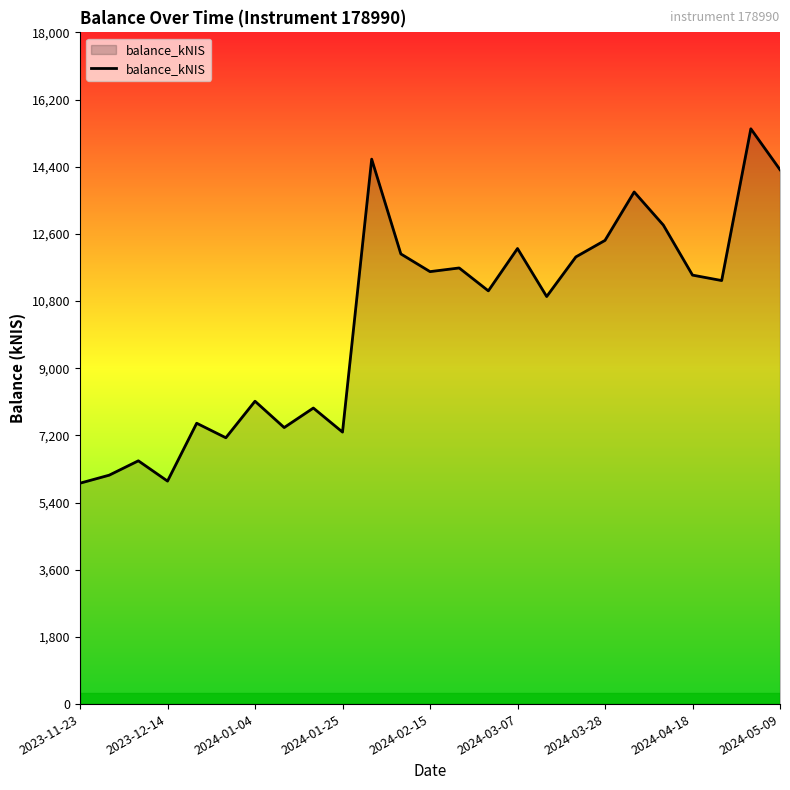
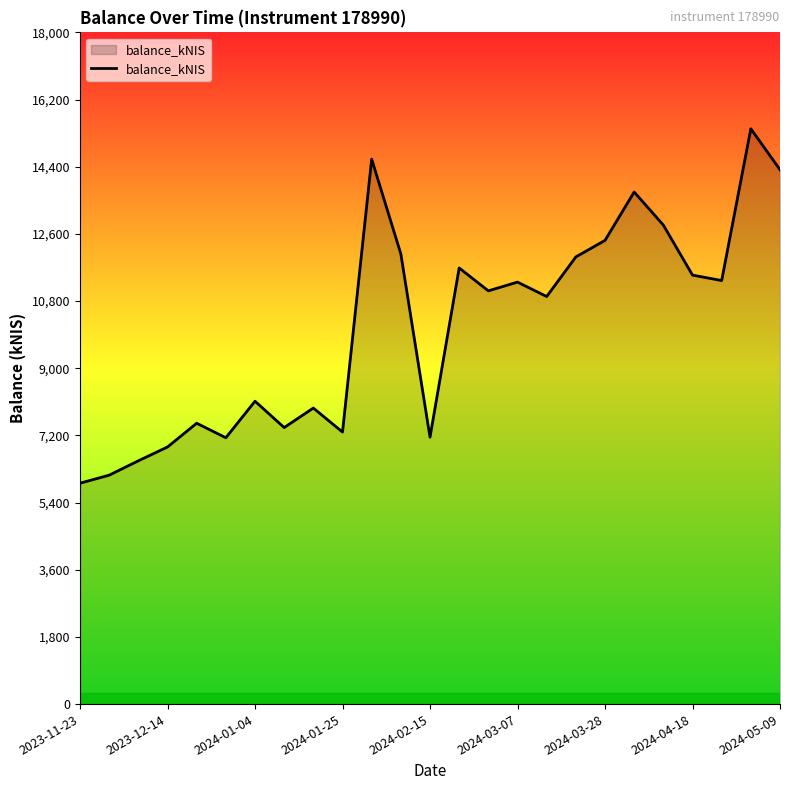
2023-12-14: 6,000 -> 6,900
2024-02-15: 11,600 -> 7,200
2024-03-07: 12,200 -> 11,300
